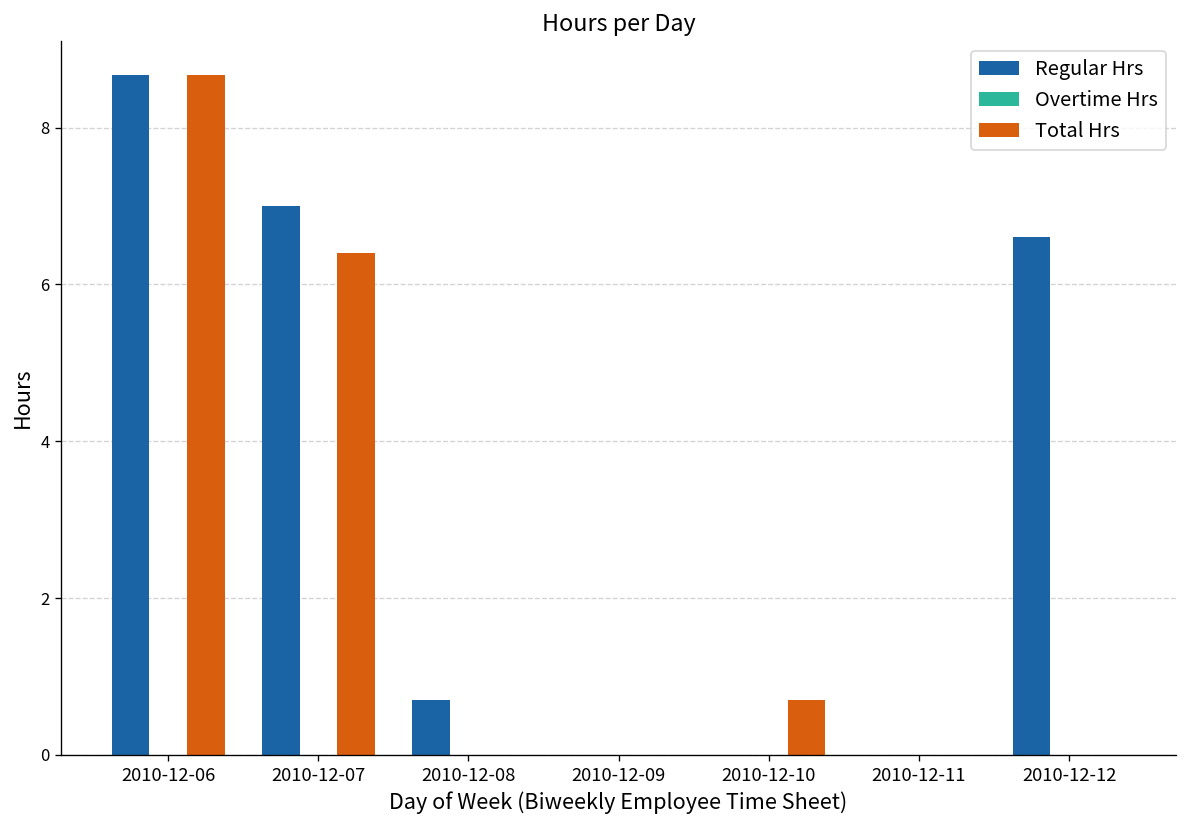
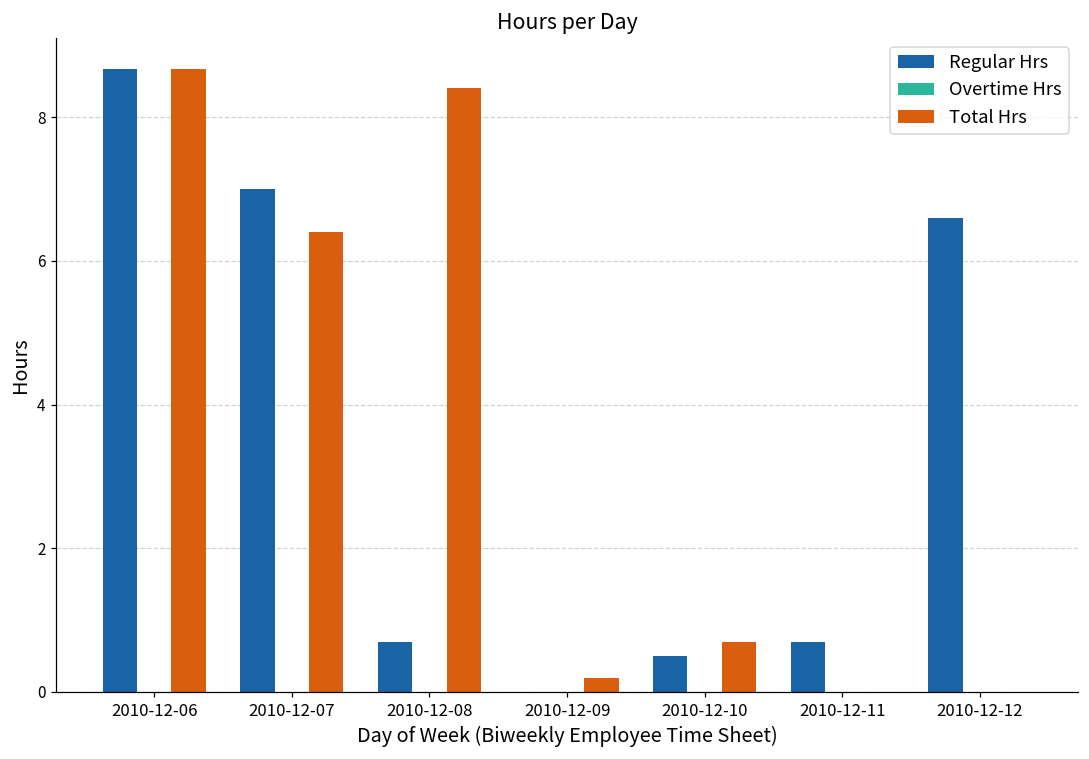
Total Hrs, 2010-12-08: 0.0 -> 8.4
Total Hrs, 2010-12-09: 0.0 -> 0.2
Regular Hrs, 2010-12-10: 0.0 -> 0.5
Regular Hrs, 2010-12-11: 0.0 -> 0.7
